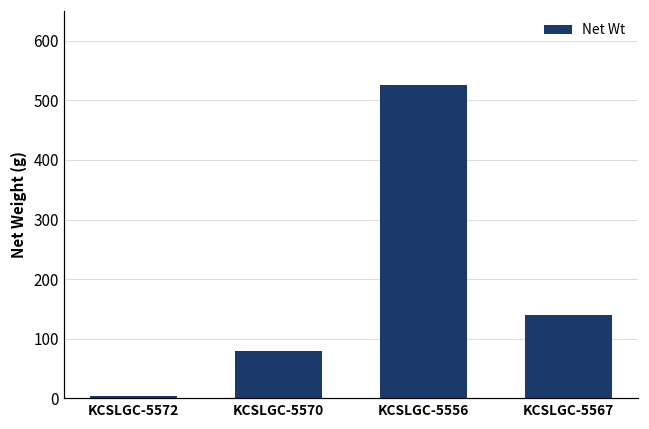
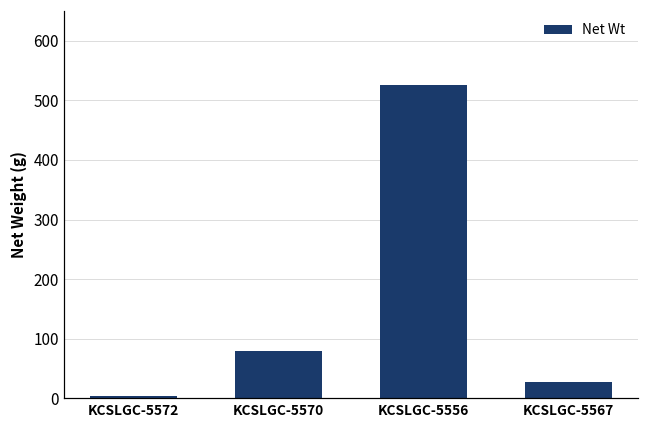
KCSLGC-5567: 140 -> 30
